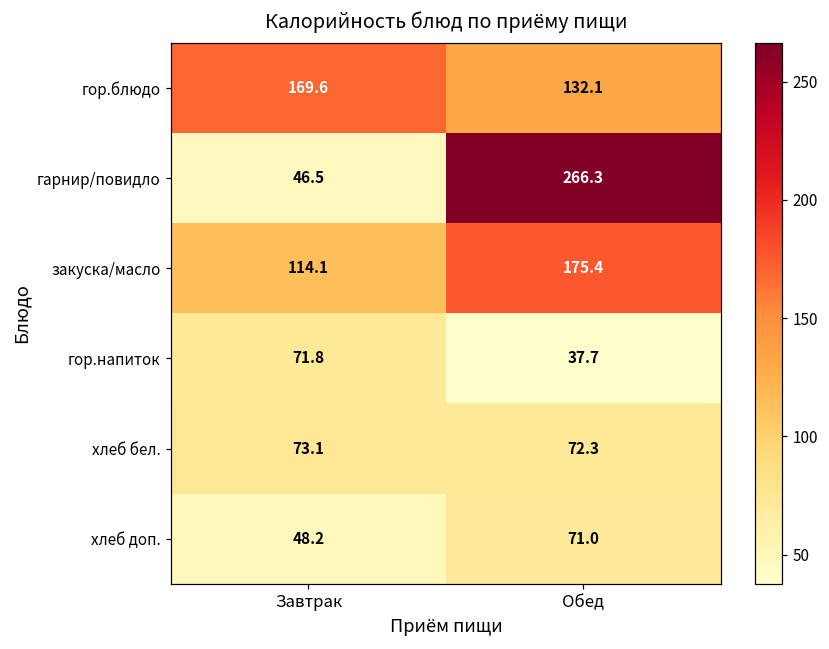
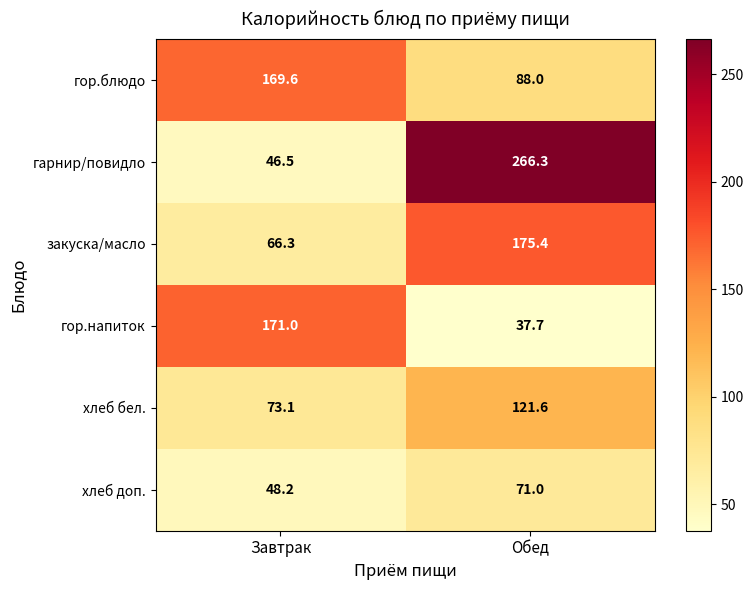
гор.блюдо, Обед: 132.1 -> 88.0
закуска/масло, Завтрак: 114.1 -> 66.3
гор.напиток, Завтрак: 71.8 -> 171.0
хлеб бел., Обед: 72.3 -> 121.6
